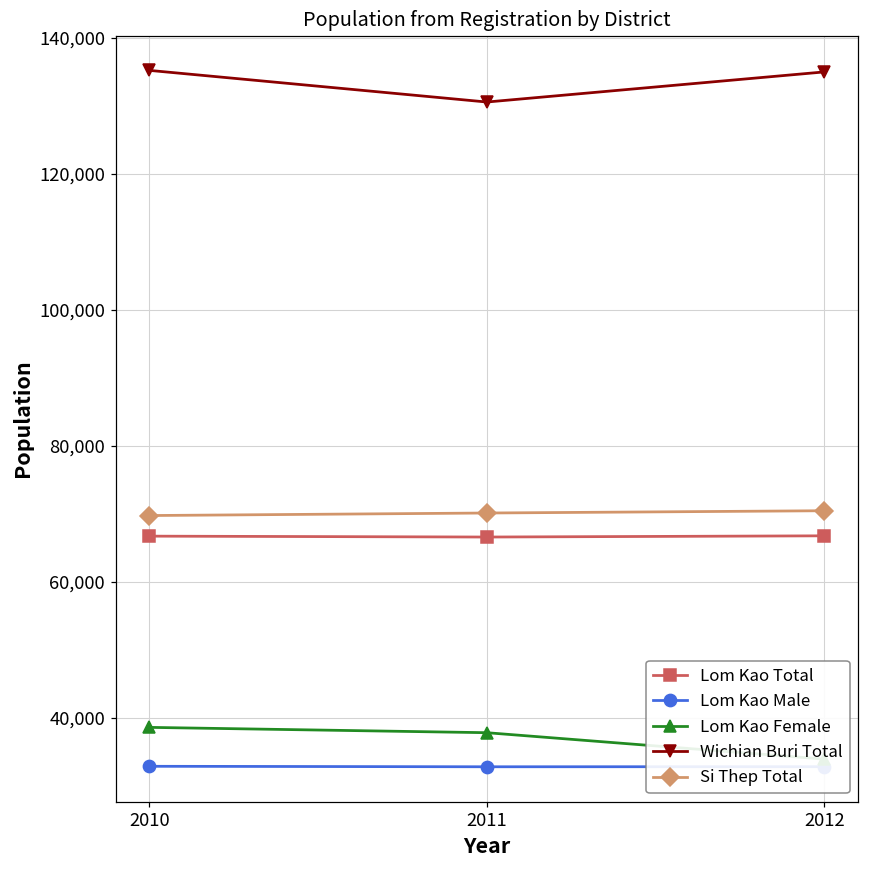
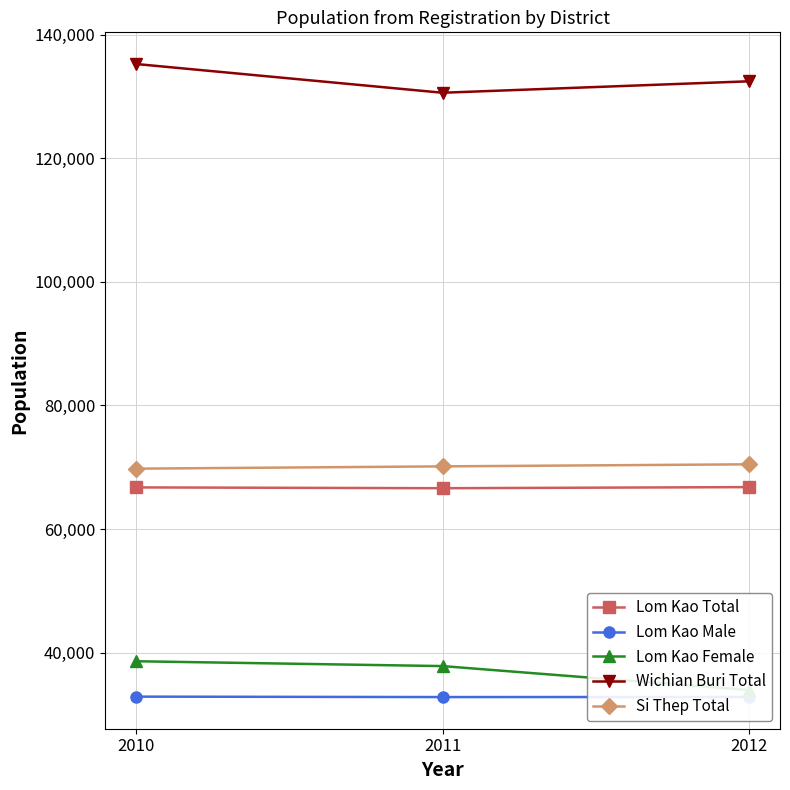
Wichian Buri Total, 2012: 135,000 -> 132,000
